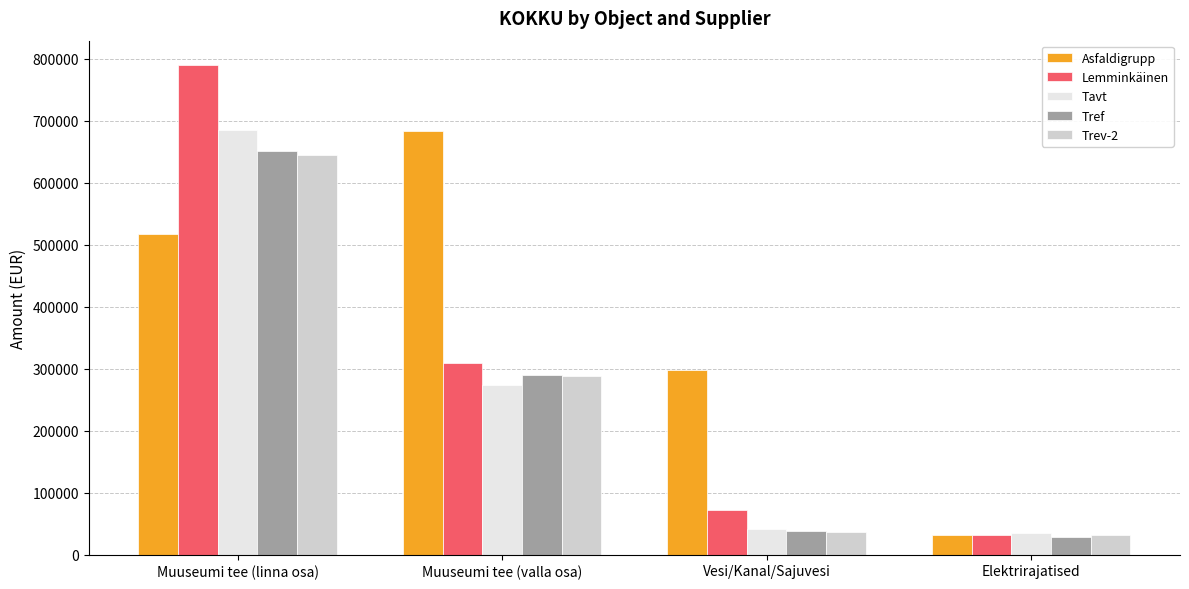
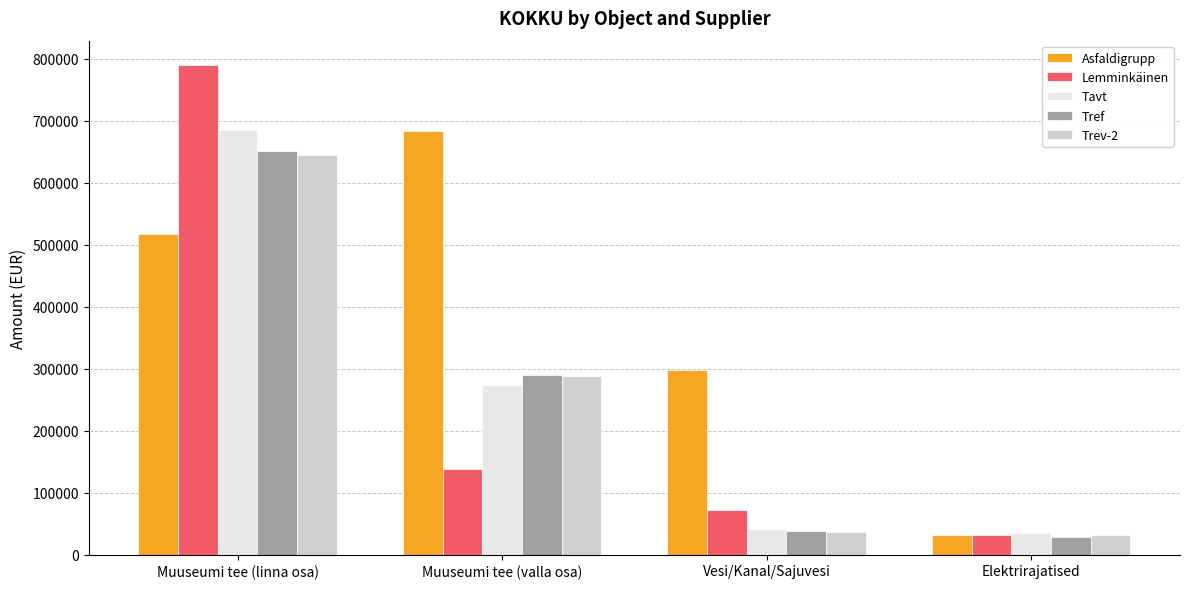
Lemminkäinen, Muuseumi tee (valla osa): 310000 -> 140000
